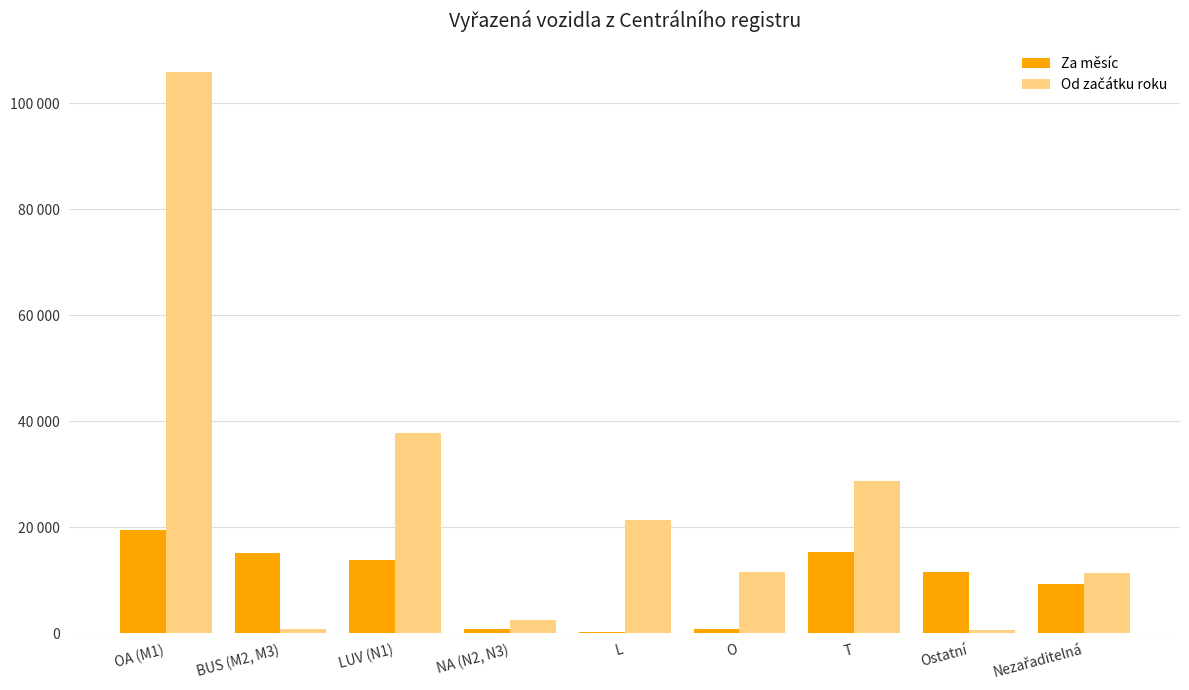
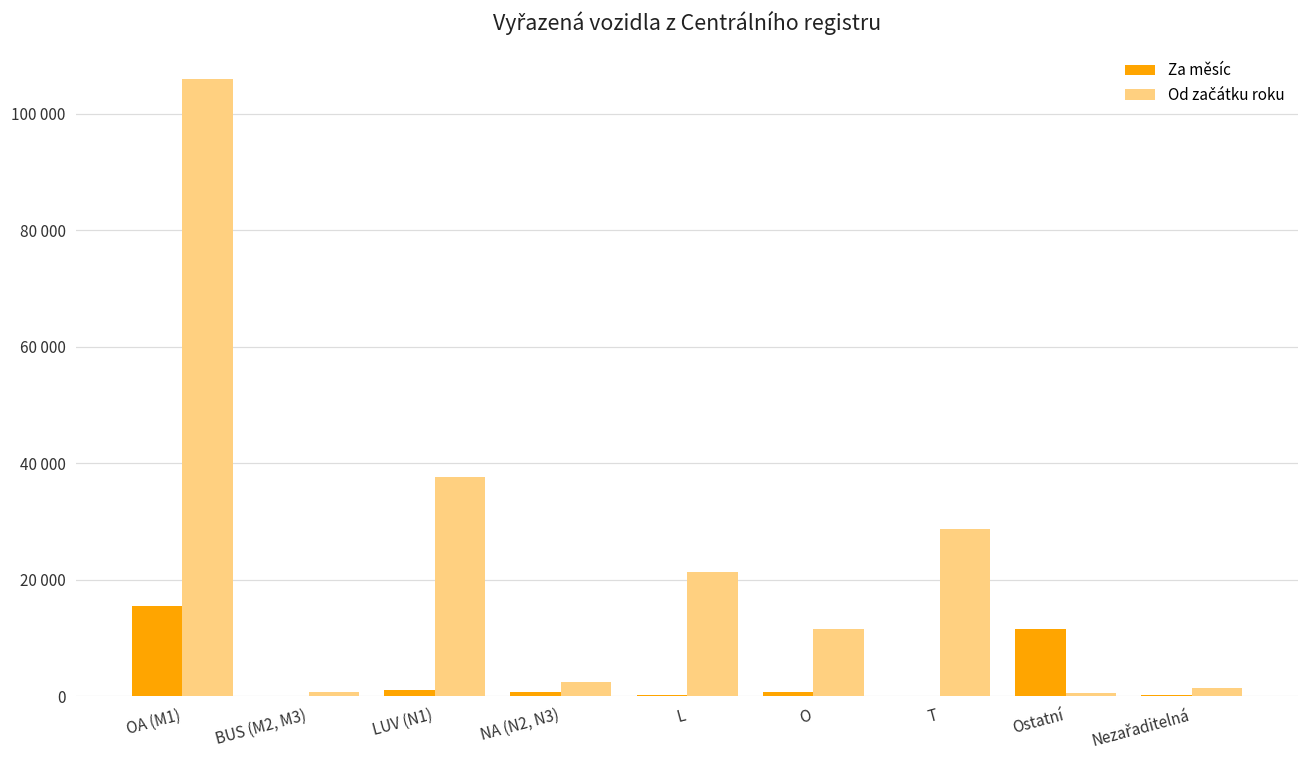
Za měsíc, OA (M1): 19000 -> 16000
Za měsíc, BUS (M2, M3): 15000 -> 0
Za měsíc, LUV (N1): 14000 -> 1000
Za měsíc, T: 15000 -> 0
Za měsíc, Nezařaditelná: 9000 -> 0
Od začátku roku, Nezařaditelná: 11000 -> 2000
